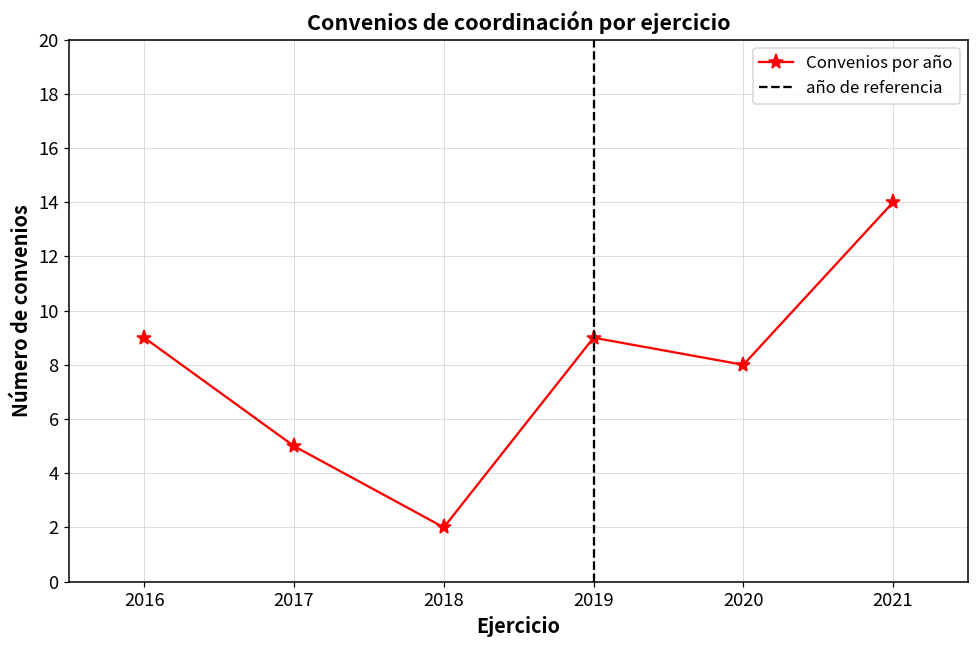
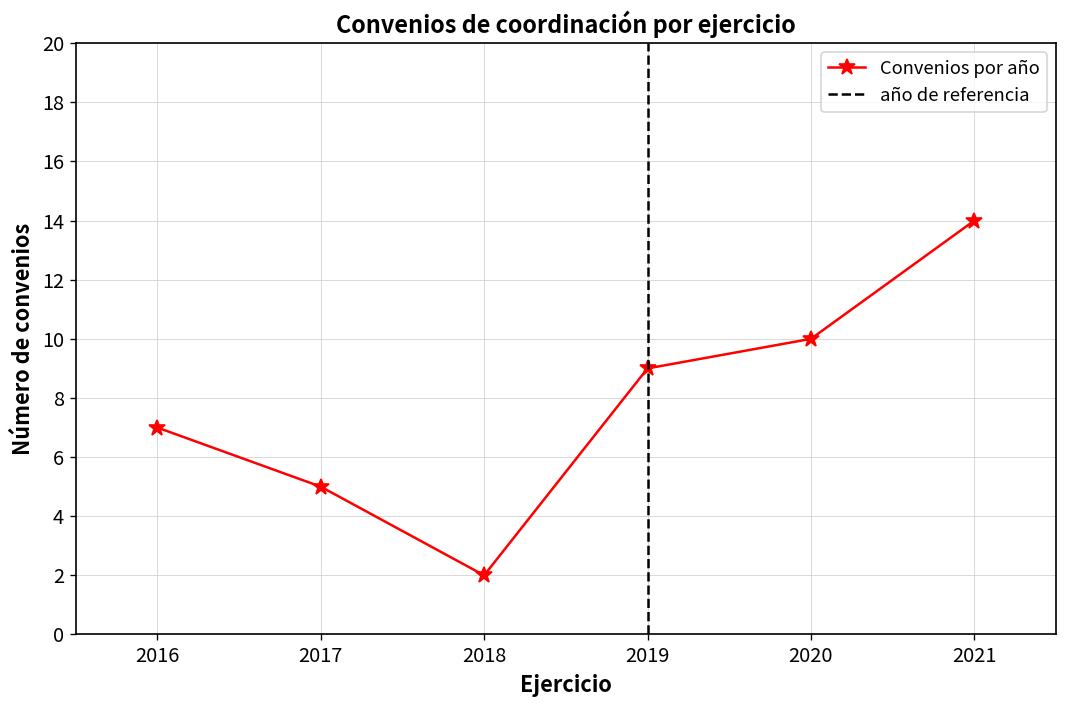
2016: 9 -> 7
2020: 8 -> 10
